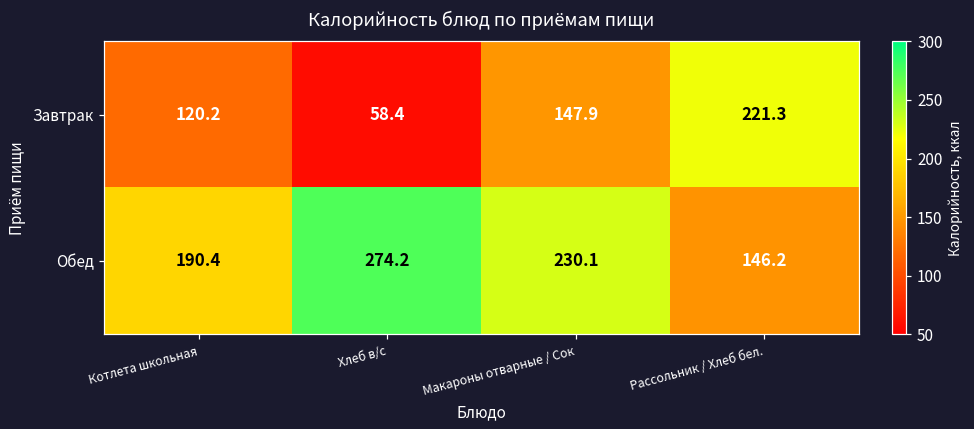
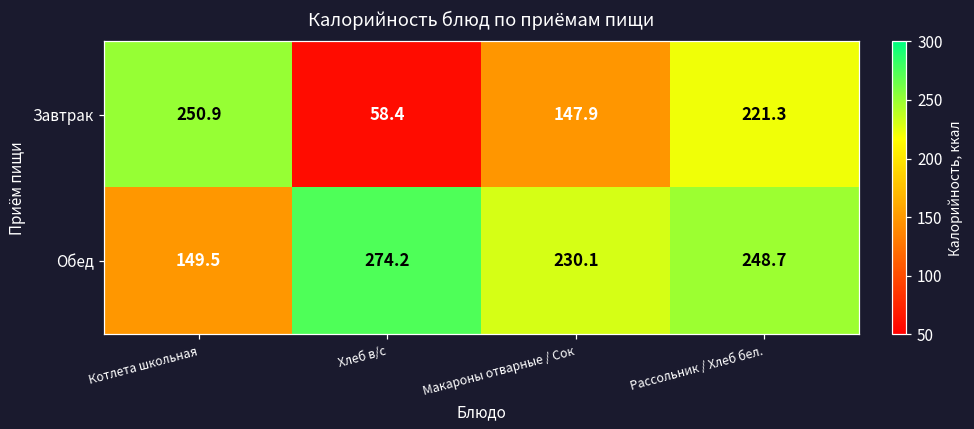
Завтрак, Котлета школьная: 120.2 -> 250.9
Обед, Котлета школьная: 190.4 -> 149.5
Обед, Рассольник / Хлеб бел.: 146.2 -> 248.7
